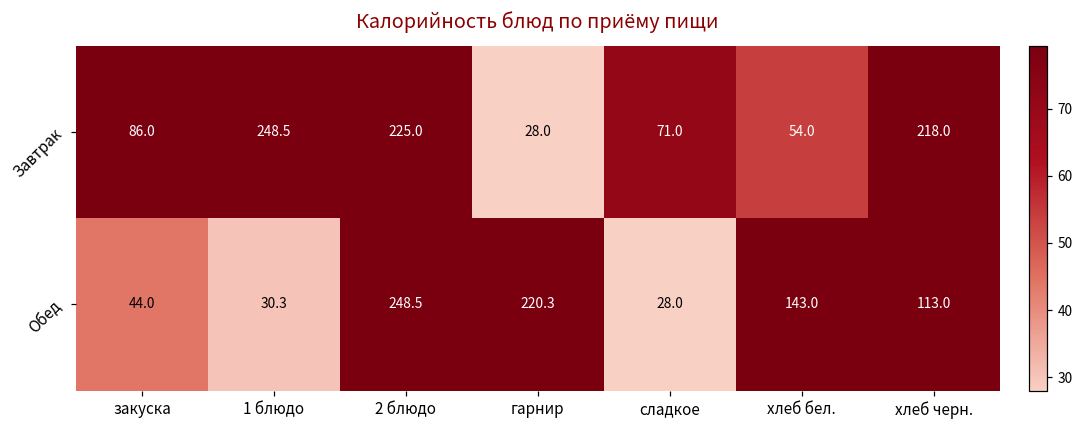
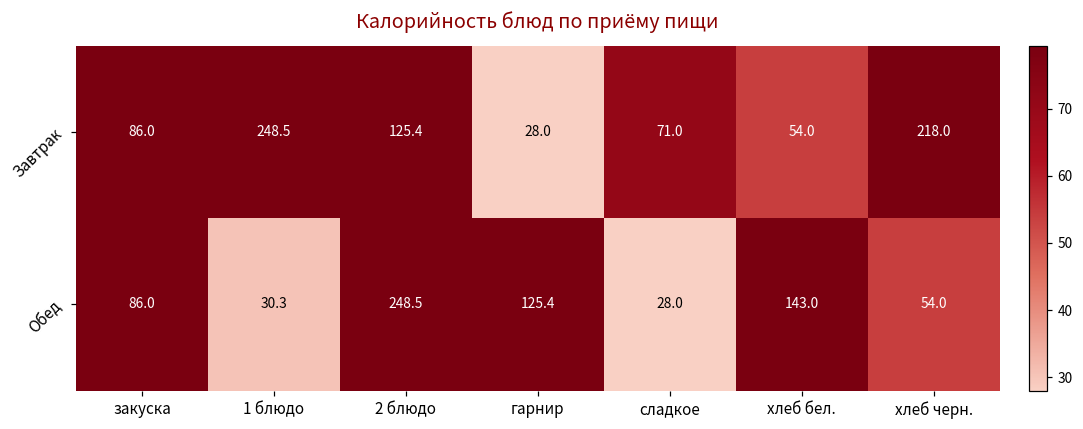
Завтрак, 2 блюдо: 225.0 -> 125.4
Обед, закуска: 44.0 -> 86.0
Обед, гарнир: 220.3 -> 125.4
Обед, хлеб черн.: 113.0 -> 54.0
